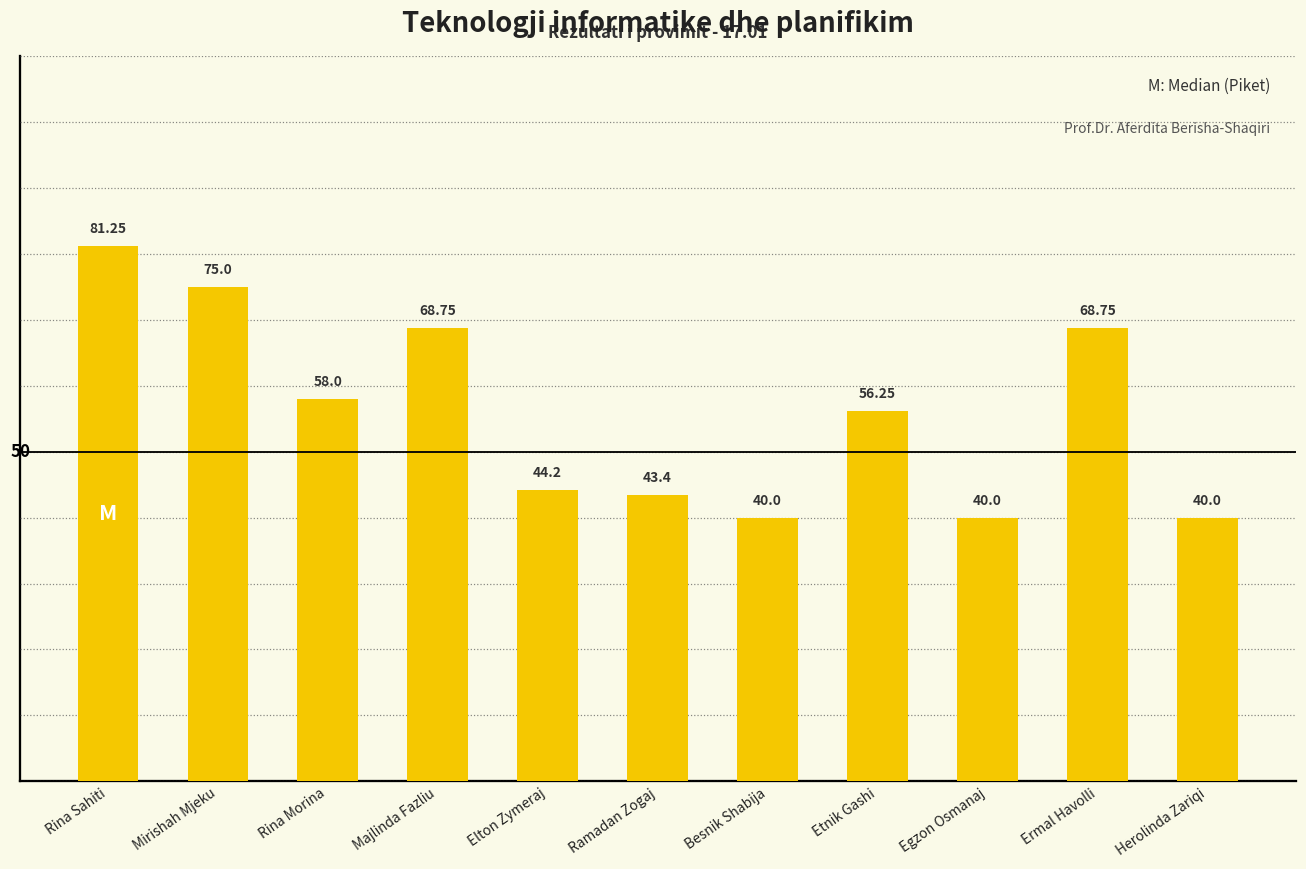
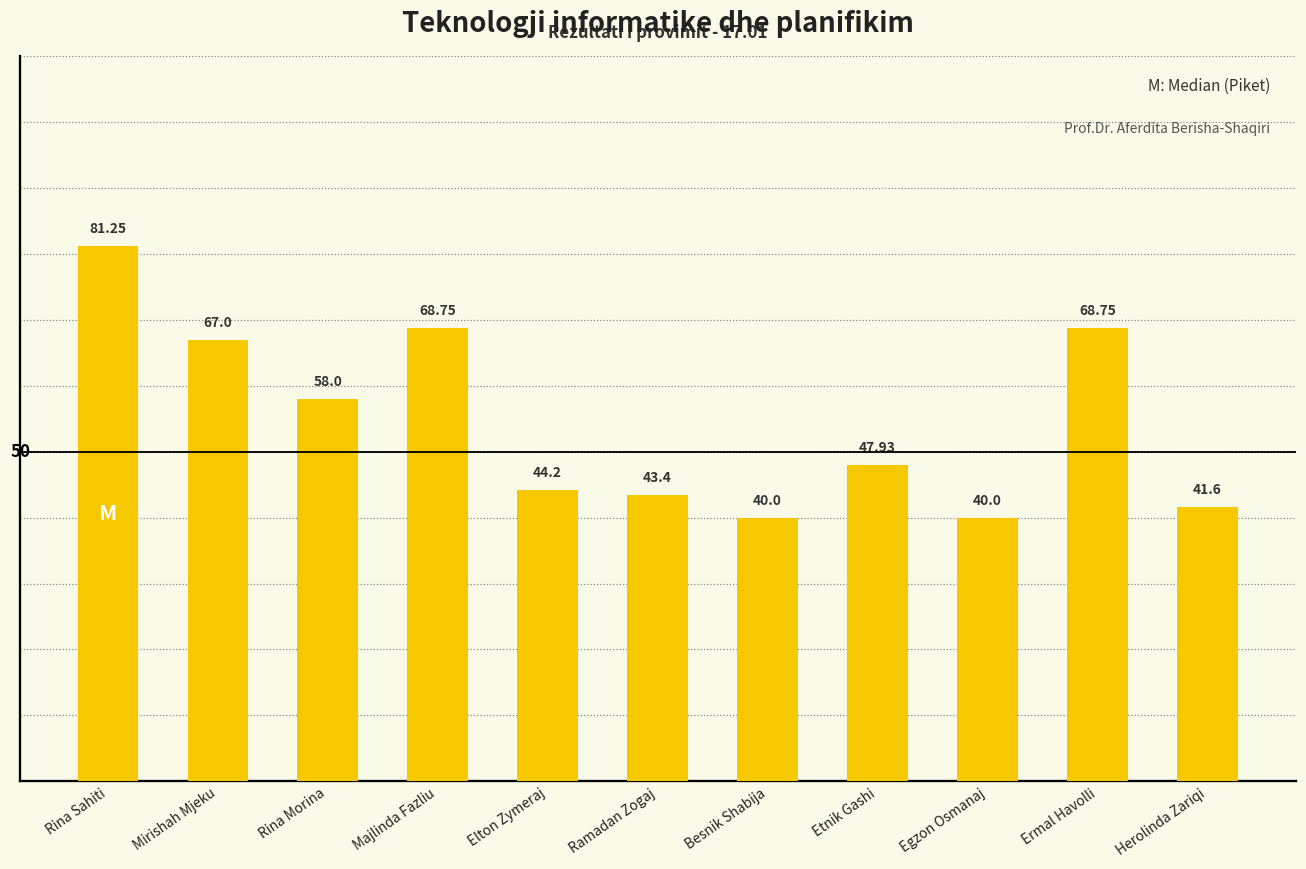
Mirishah Mjeku: 75.0 -> 67.0
Etnik Gashi: 56.25 -> 47.93
Herolinda Zariqi: 40.0 -> 41.6
